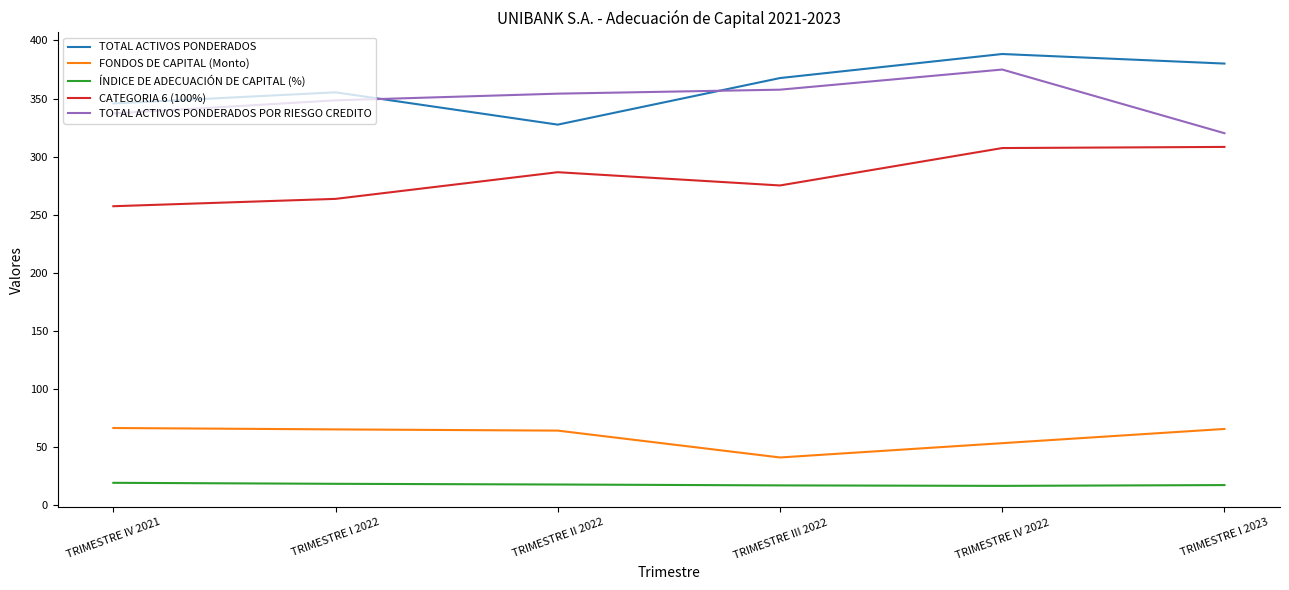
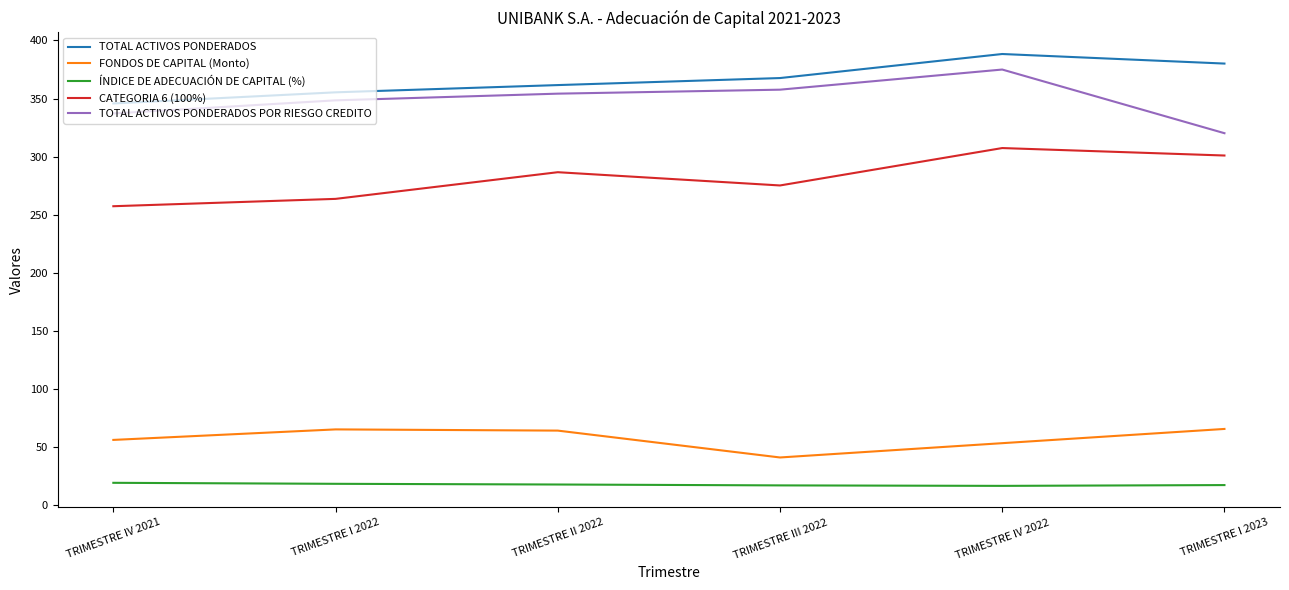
FONDOS DE CAPITAL (Monto), TRIMESTRE IV 2021: 66 -> 56
TOTAL ACTIVOS PONDERADOS, TRIMESTRE II 2022: 328 -> 362
CATEGORIA 6 (100%), TRIMESTRE I 2023: 308 -> 301
